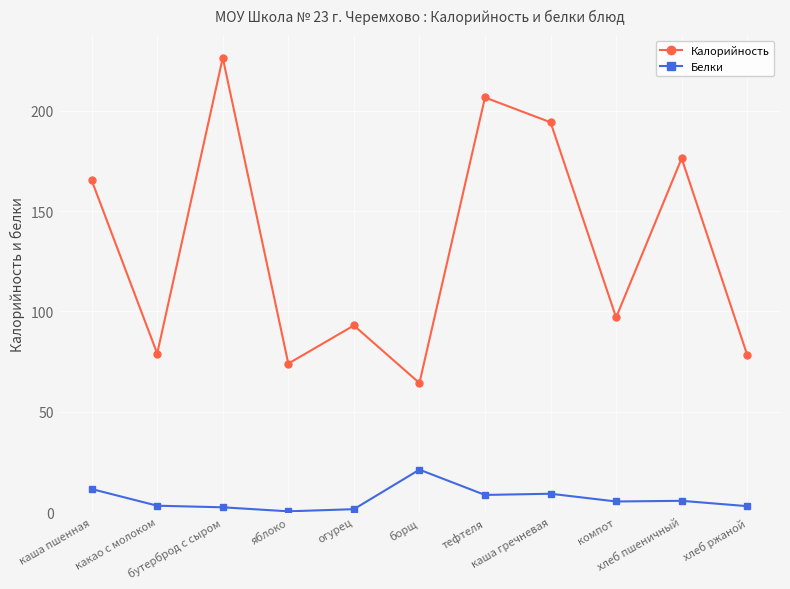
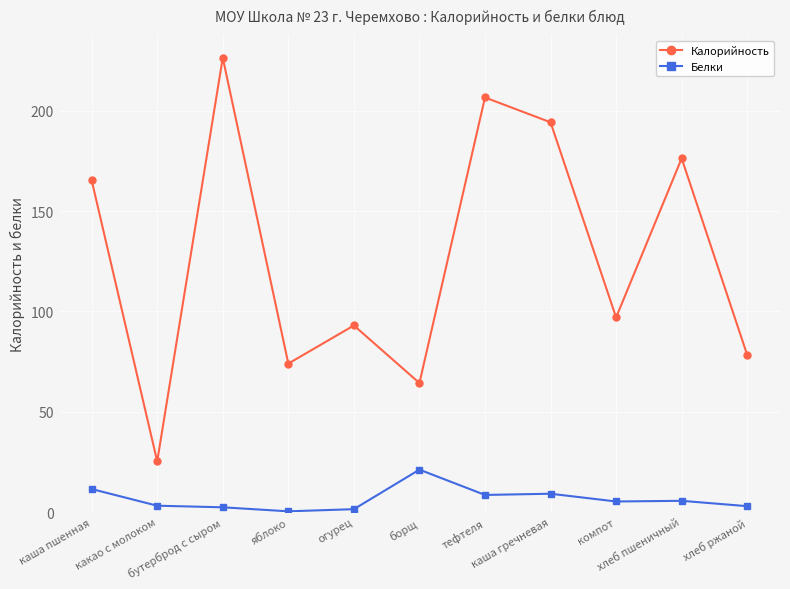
Калорийность, какао с молоком: 79 -> 25
